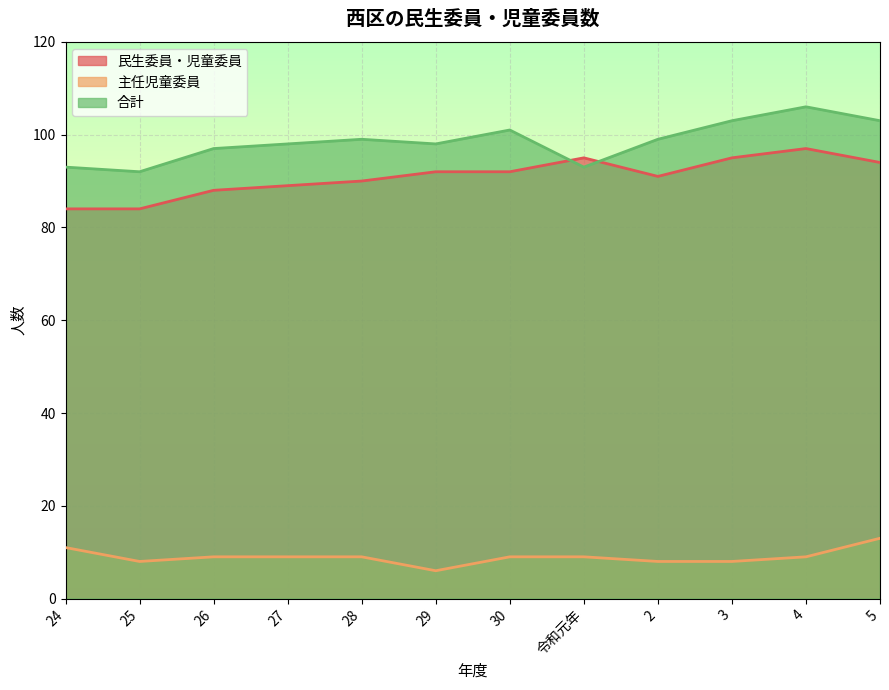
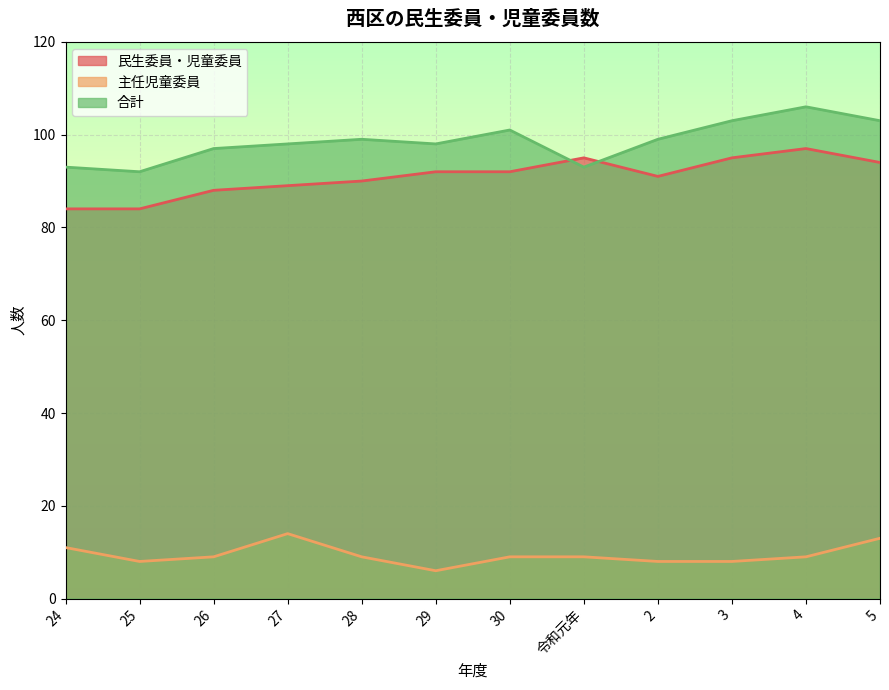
主任児童委員, 27: 9 -> 14
